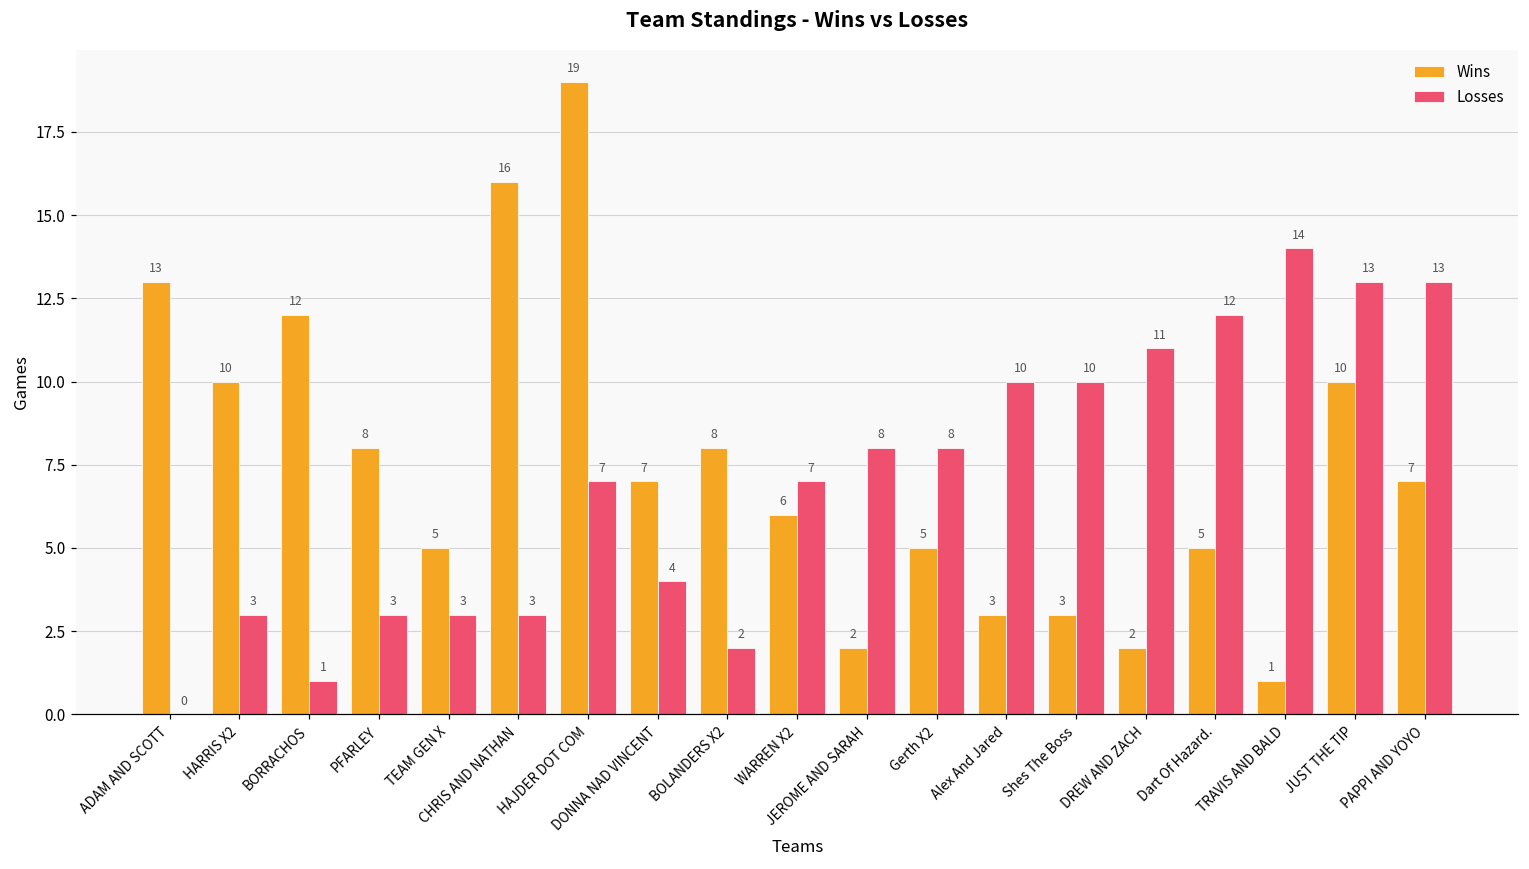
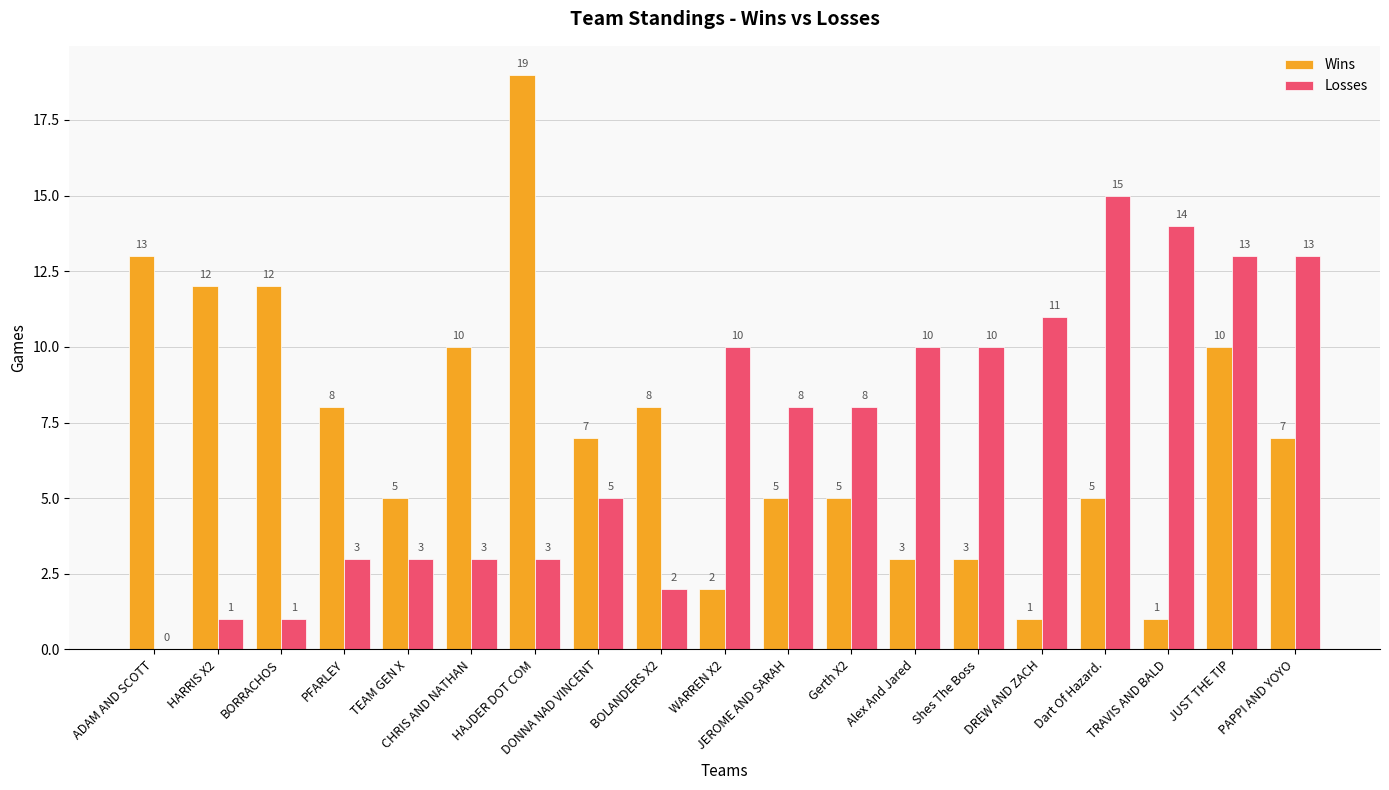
Wins, HARRIS X2: 10 -> 12
Losses, HARRIS X2: 3 -> 1
Wins, CHRIS AND NATHAN: 16 -> 10
Losses, HAJDER DOT COM: 7 -> 3
Losses, DONNA NAD VINCENT: 4 -> 5
Wins, WARREN X2: 6 -> 2
Losses, WARREN X2: 7 -> 10
Wins, JEROME AND SARAH: 2 -> 5
Wins, DREW AND ZACH: 2 -> 1
Losses, Dart Of Hazard.: 12 -> 15
